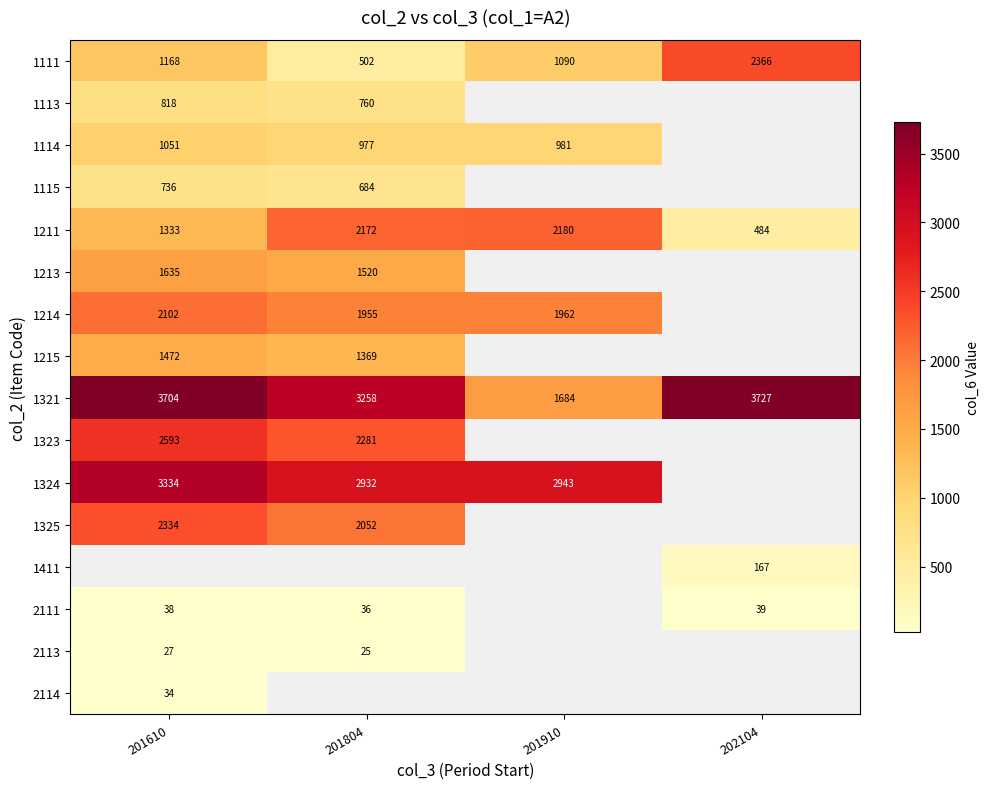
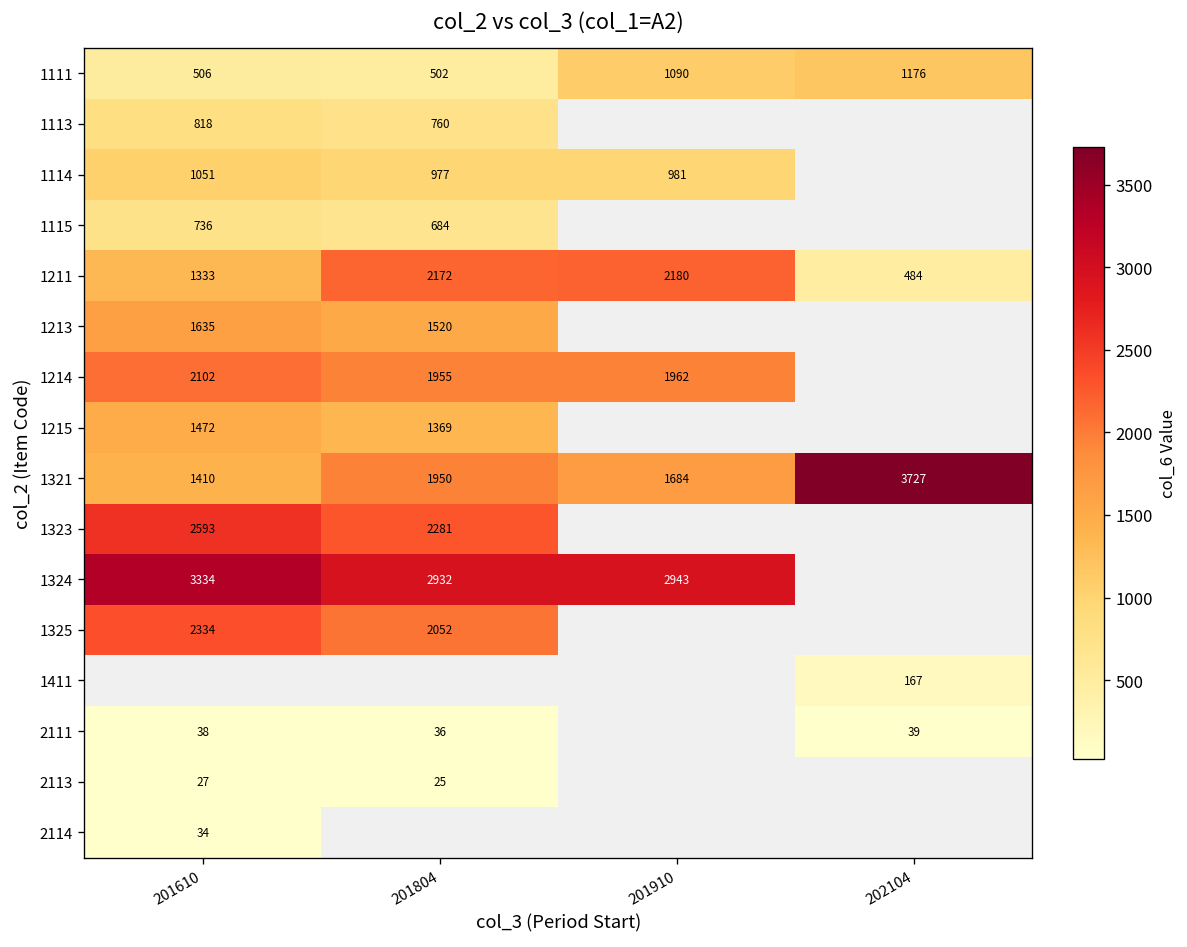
1111, 201610: 1168 -> 506
1111, 202104: 2366 -> 1176
1321, 201610: 3704 -> 1410
1321, 201804: 3258 -> 1950
